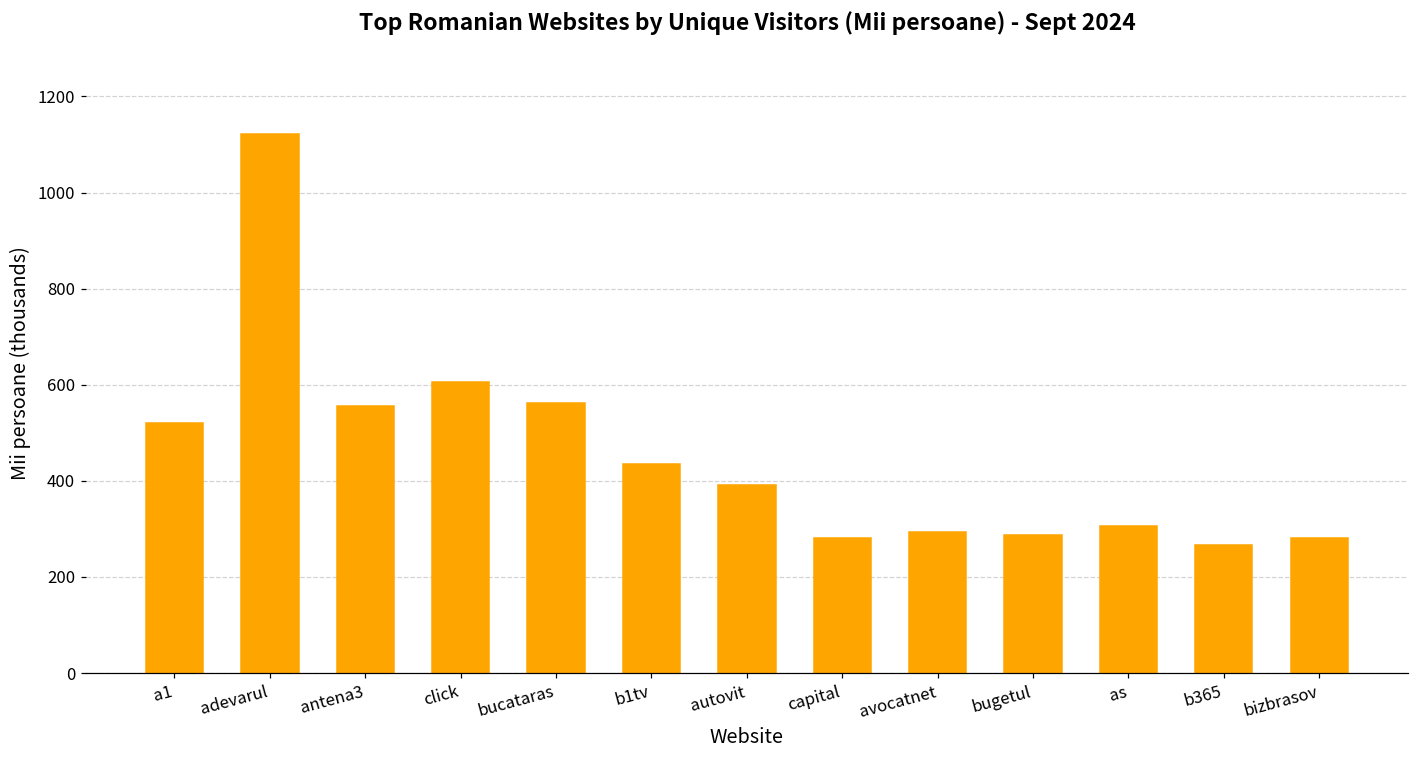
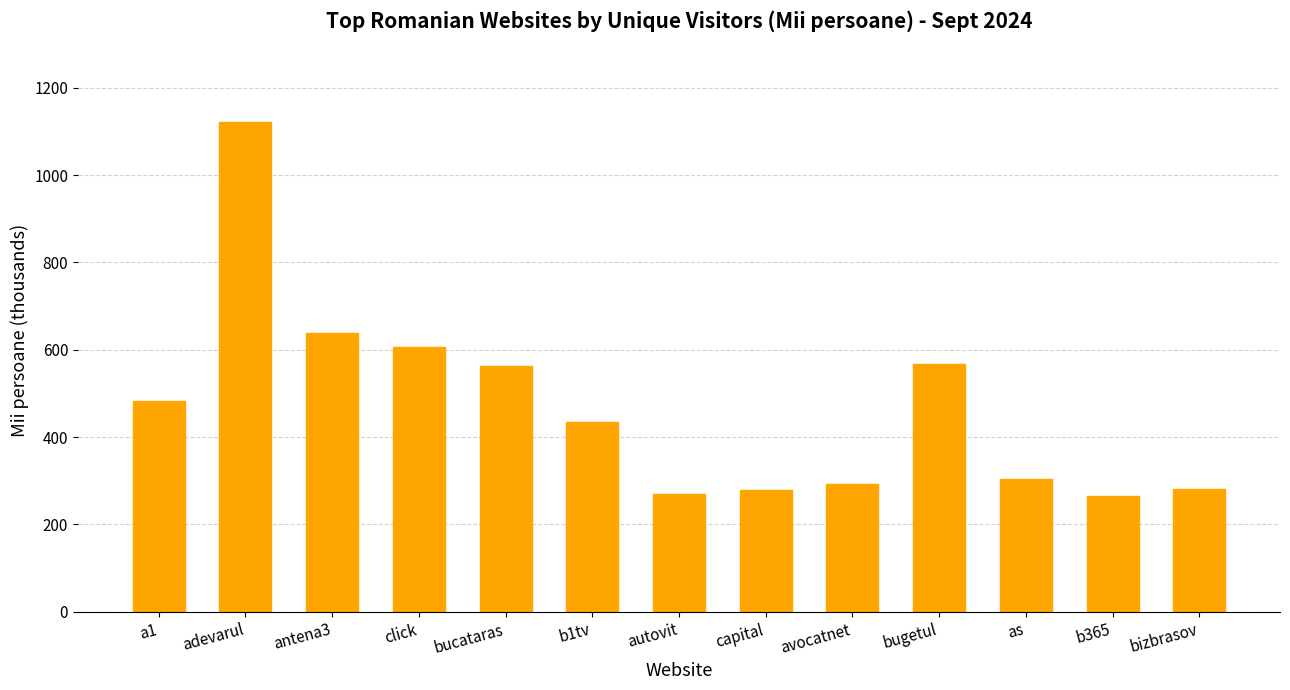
a1: 520 -> 480
antena3: 560 -> 640
autovit: 390 -> 270
bugetul: 290 -> 570
